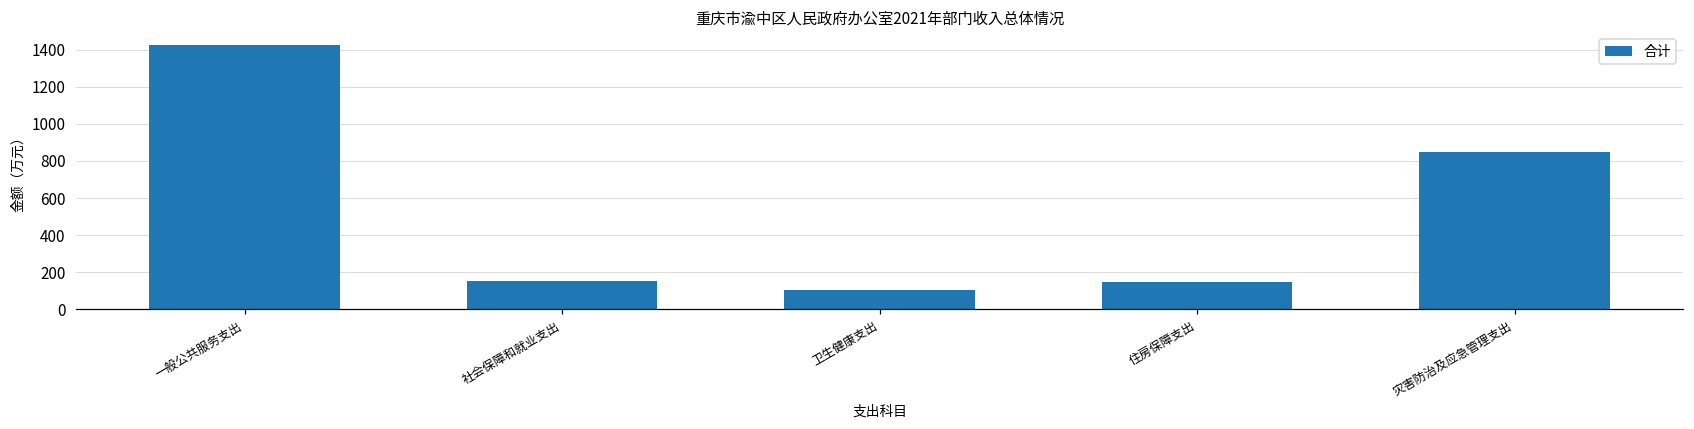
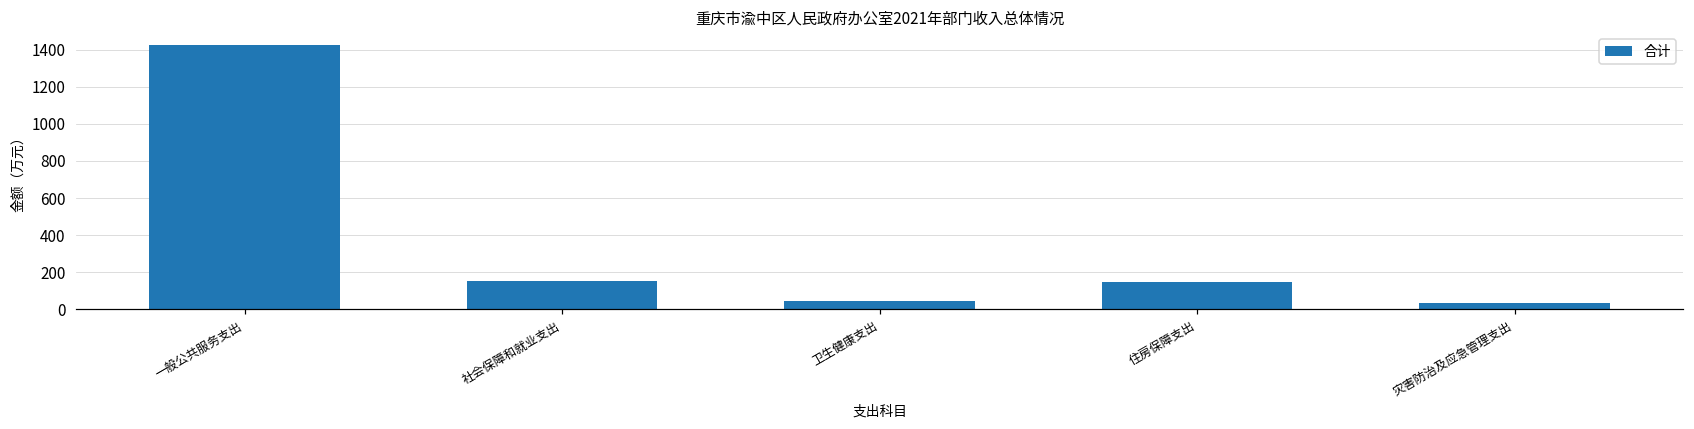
卫生健康支出: 110 -> 40
灾害防治及应急管理支出: 850 -> 40
